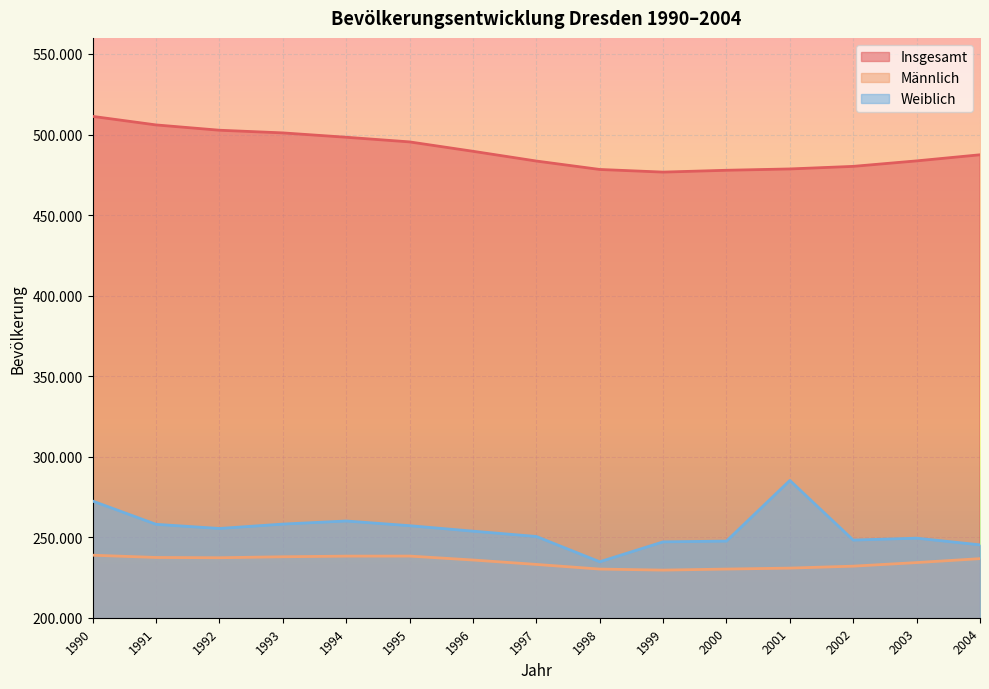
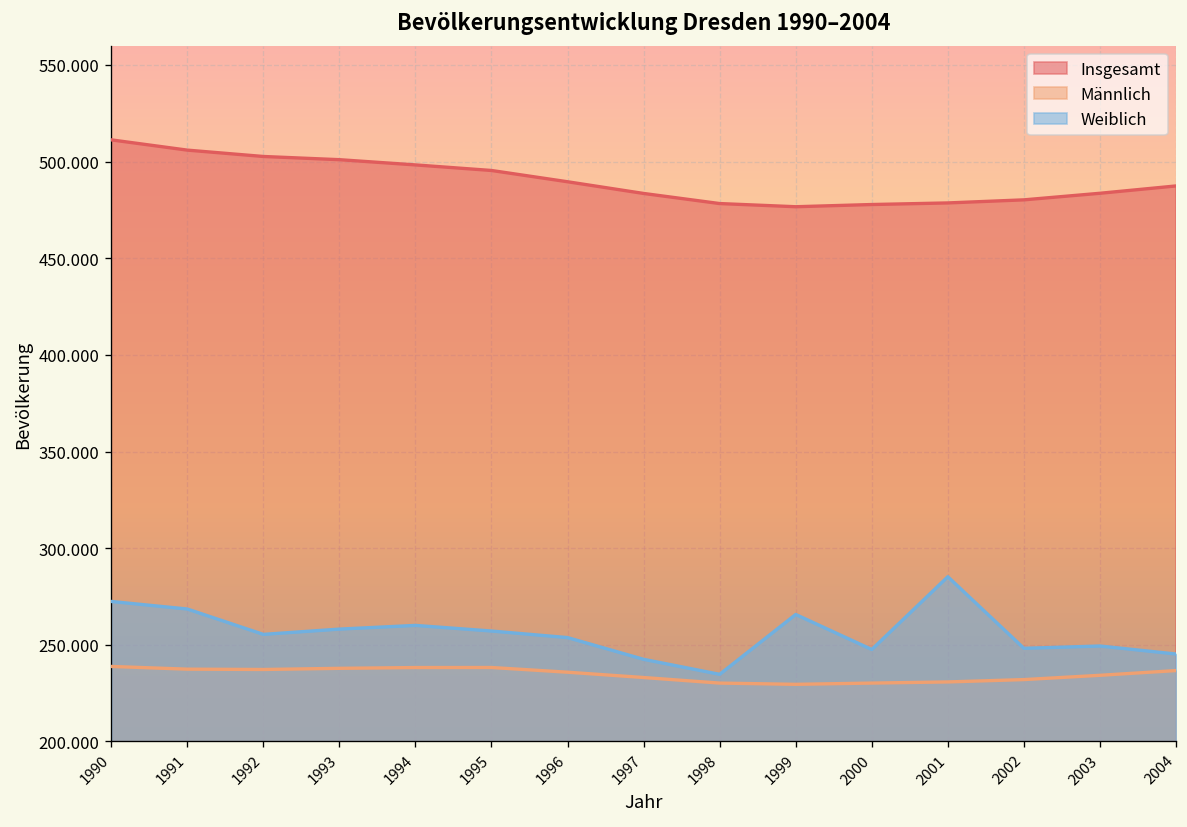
Weiblich, 1991: 258 -> 269
Weiblich, 1997: 250 -> 243
Weiblich, 1999: 247 -> 266
